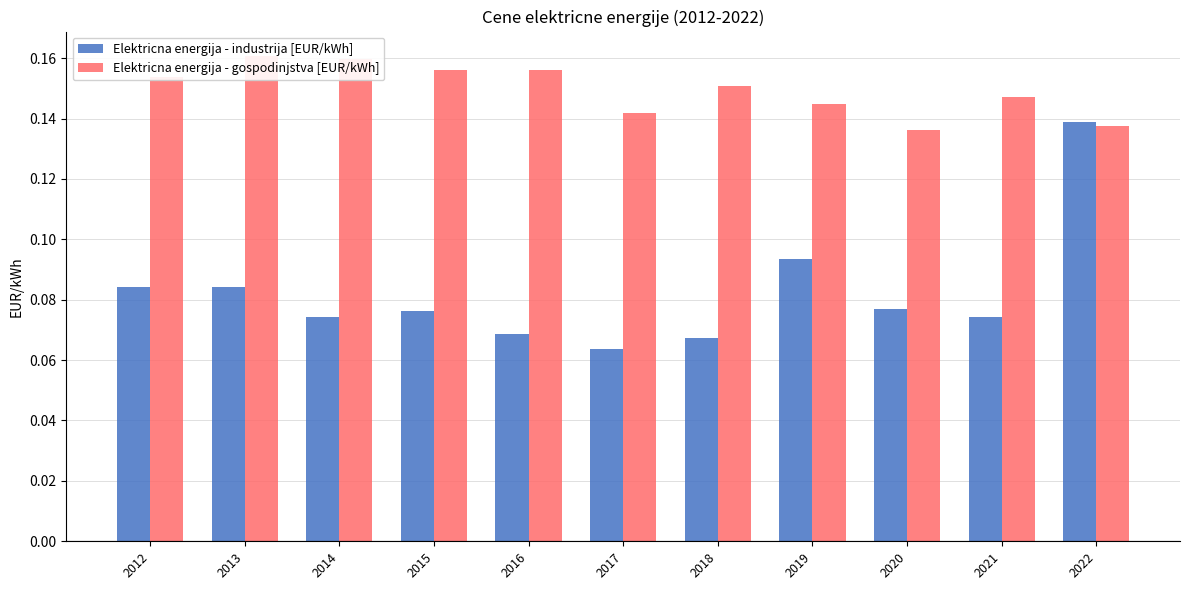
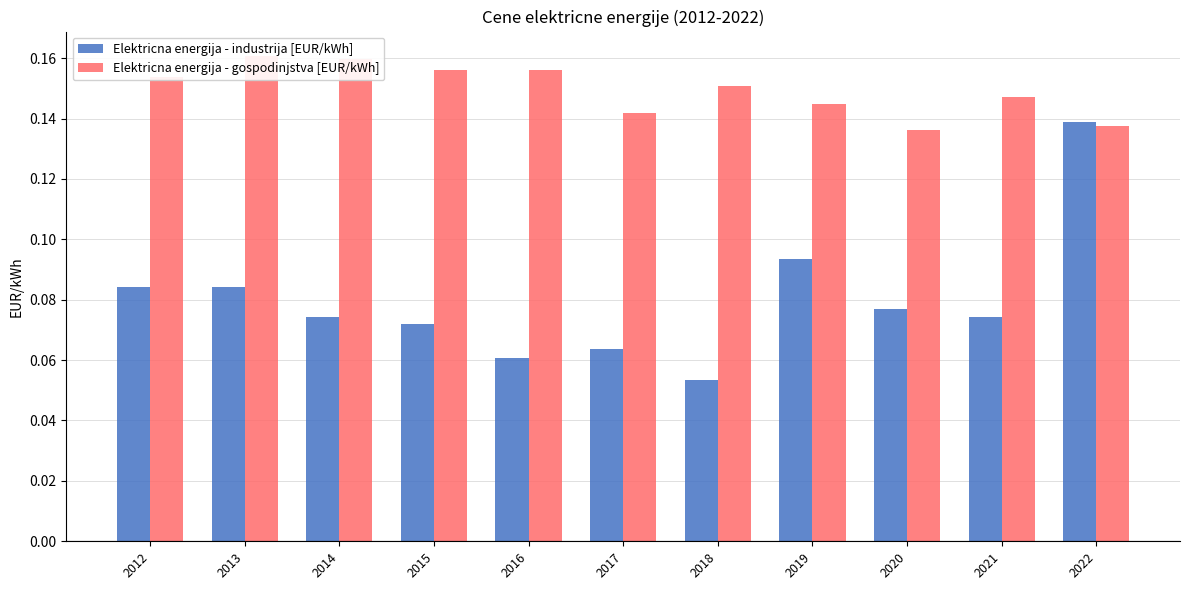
Elektricna energija - industrija [EUR/kWh], 2015: 0.076 -> 0.072
Elektricna energija - industrija [EUR/kWh], 2016: 0.069 -> 0.061
Elektricna energija - industrija [EUR/kWh], 2018: 0.067 -> 0.053
